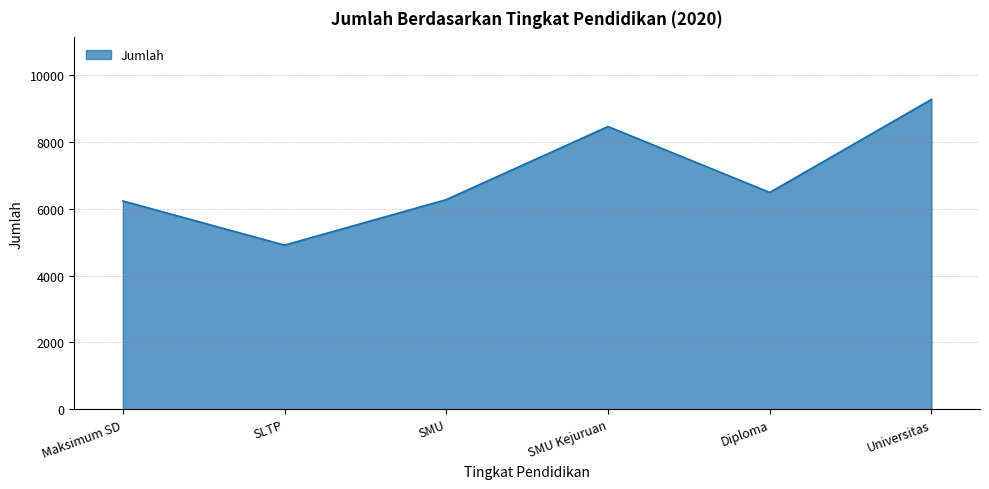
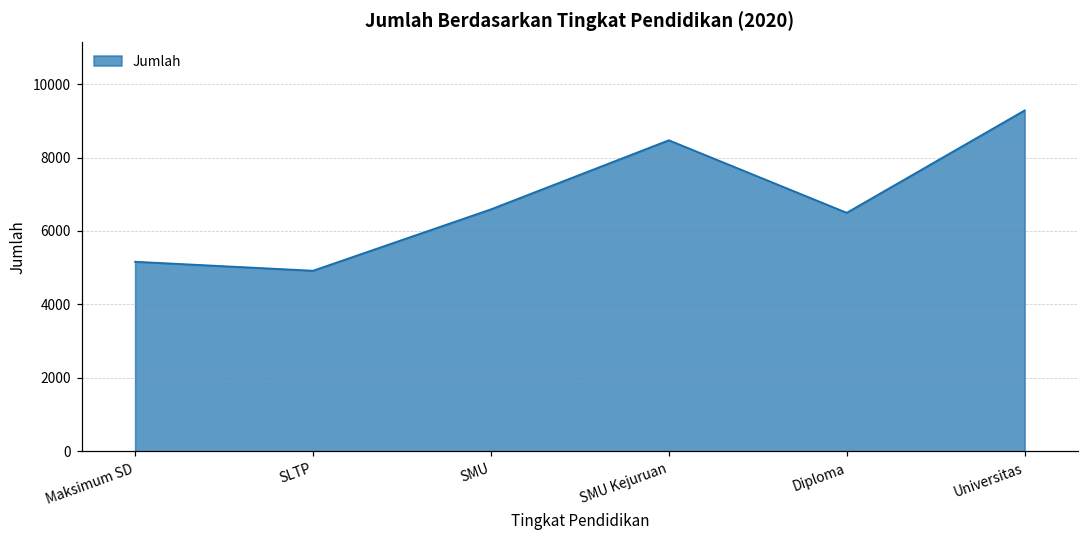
Maksimum SD: 6200 -> 5200
SMU: 6300 -> 6600
